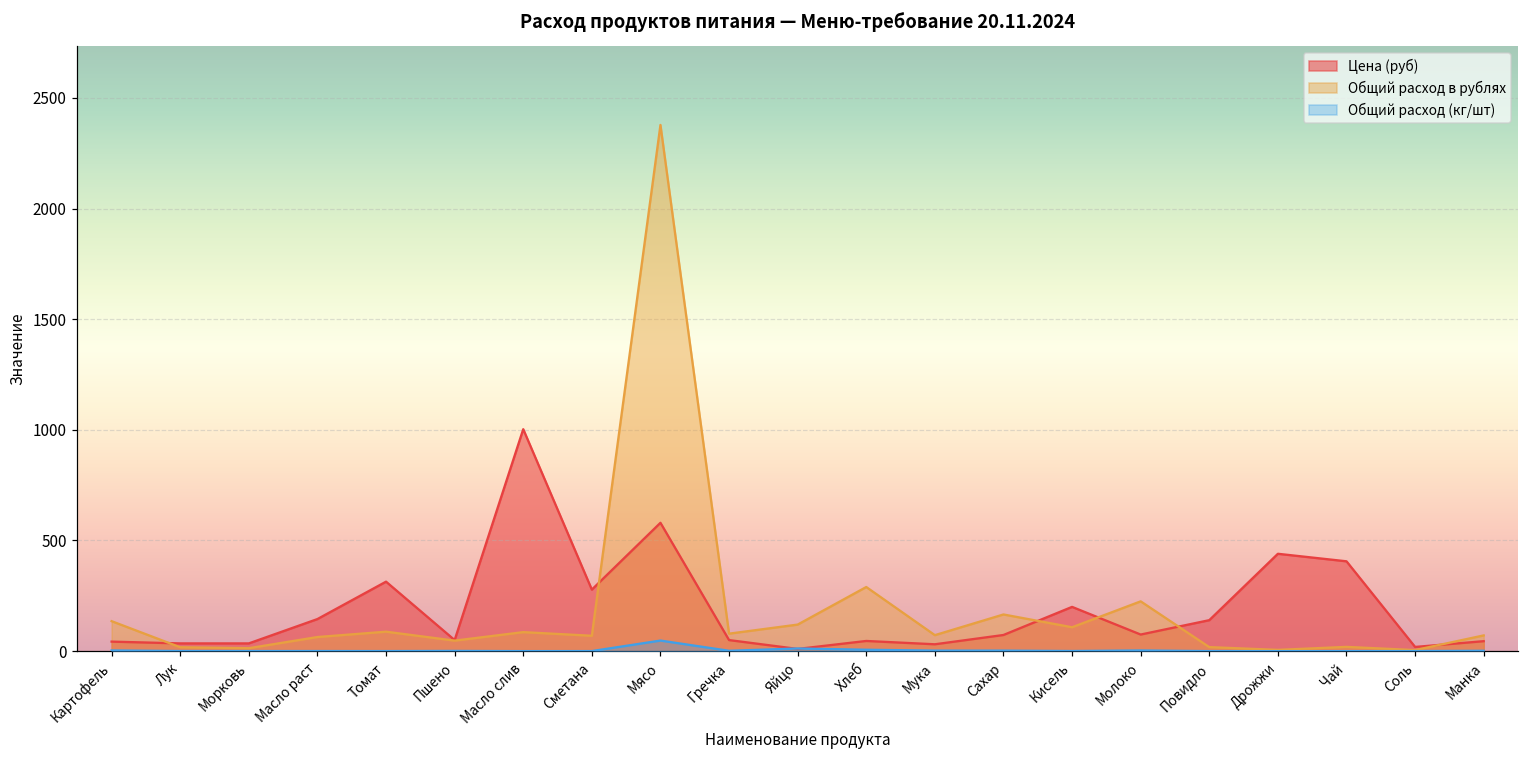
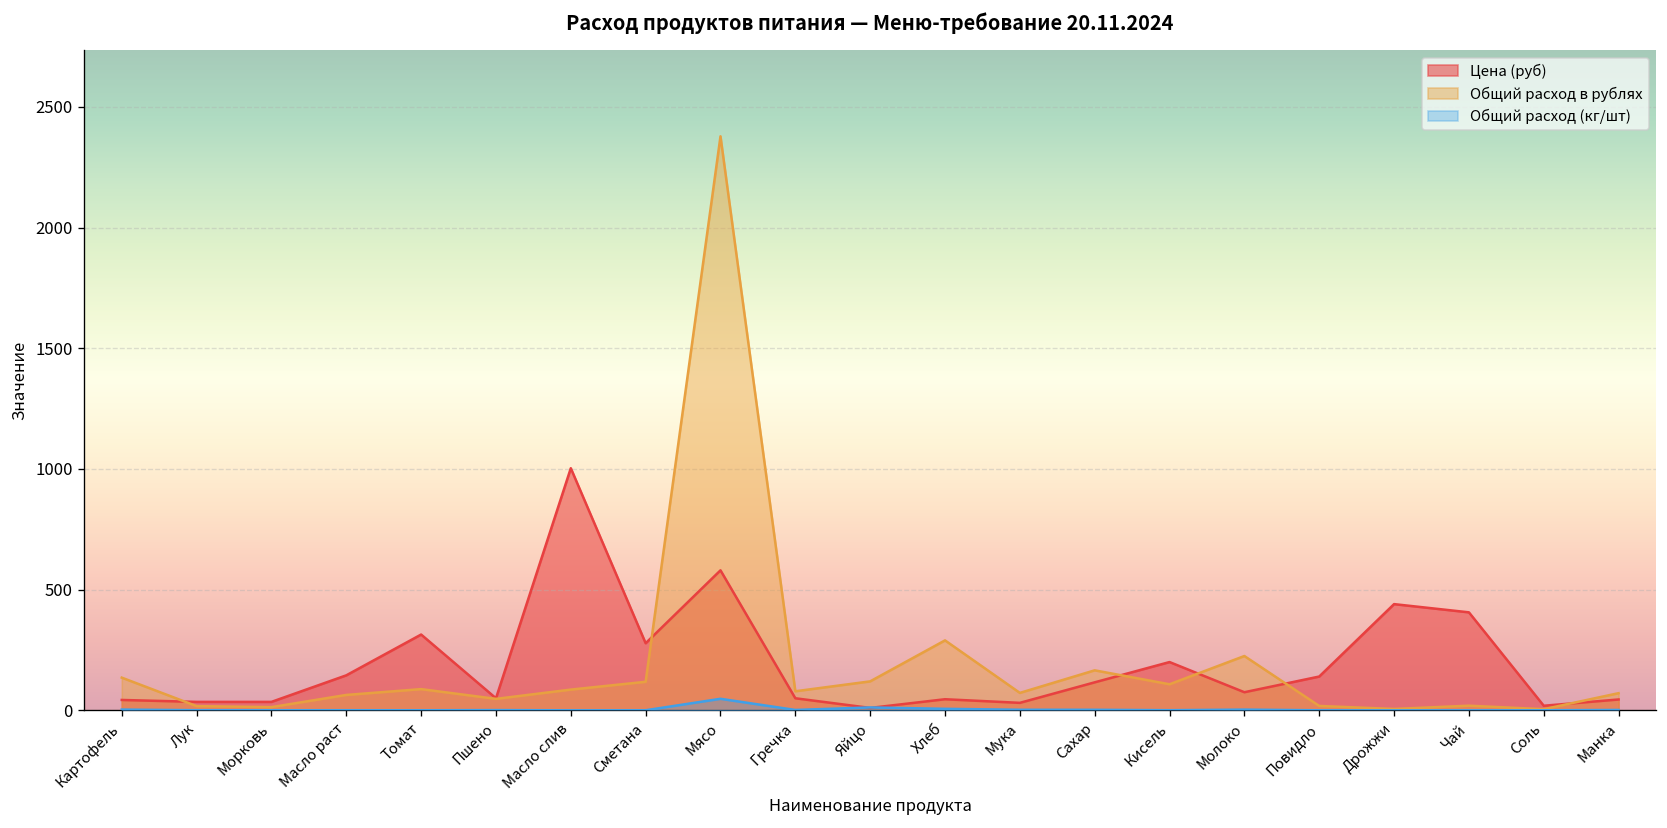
Общий расход в рублях, Сметана: 70 -> 120
Цена (руб), Сахар: 70 -> 120
